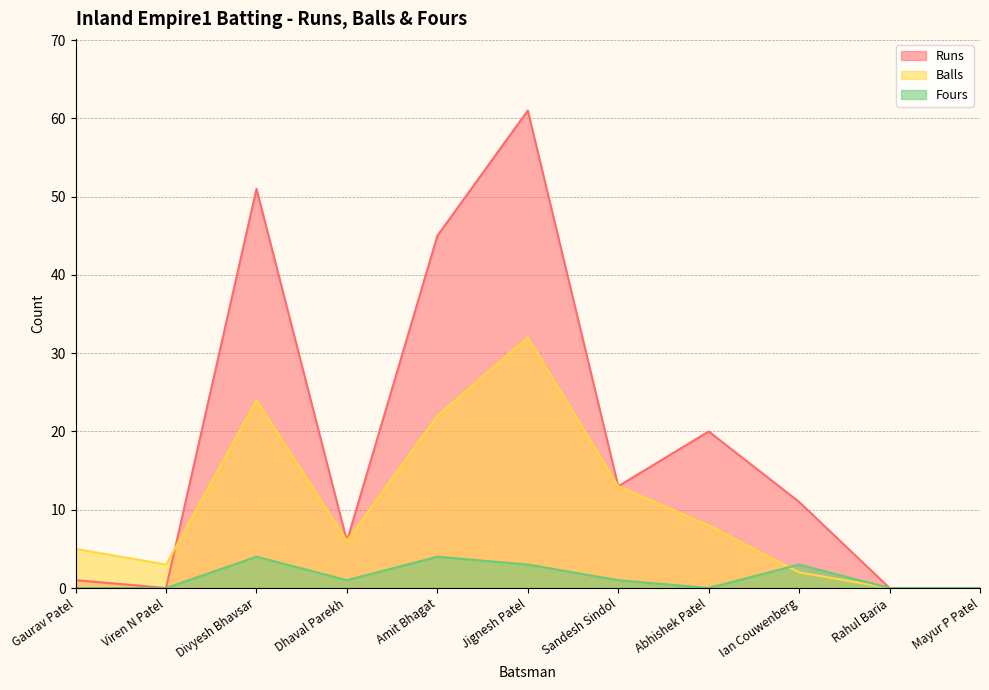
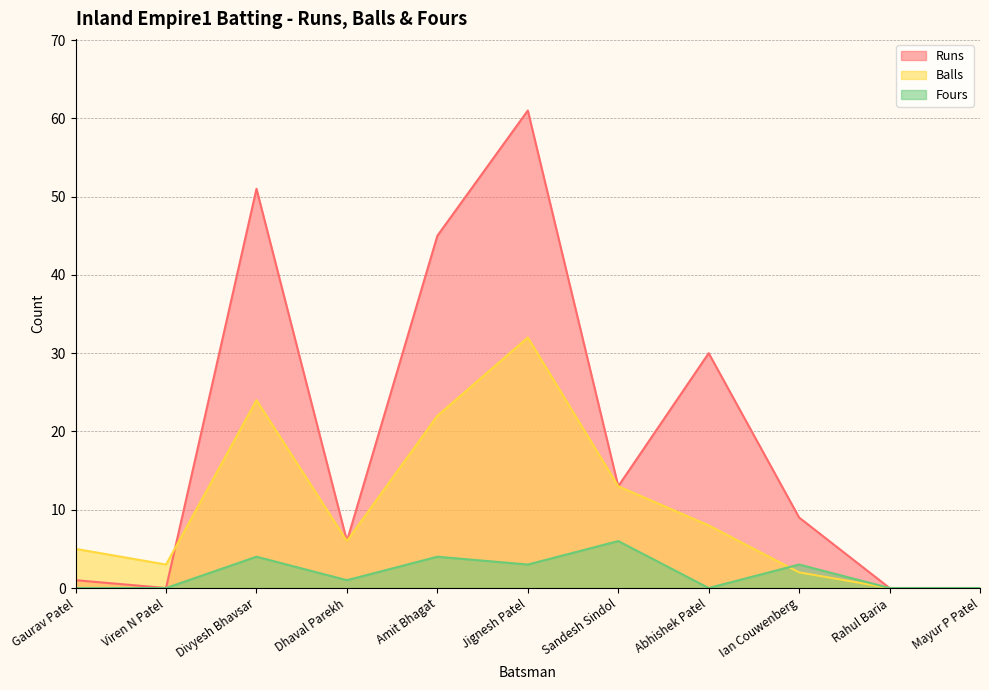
Fours, Sandesh Sindol: 1 -> 6
Runs, Abhishek Patel: 20 -> 30
Runs, Ian Couwenberg: 11 -> 9
